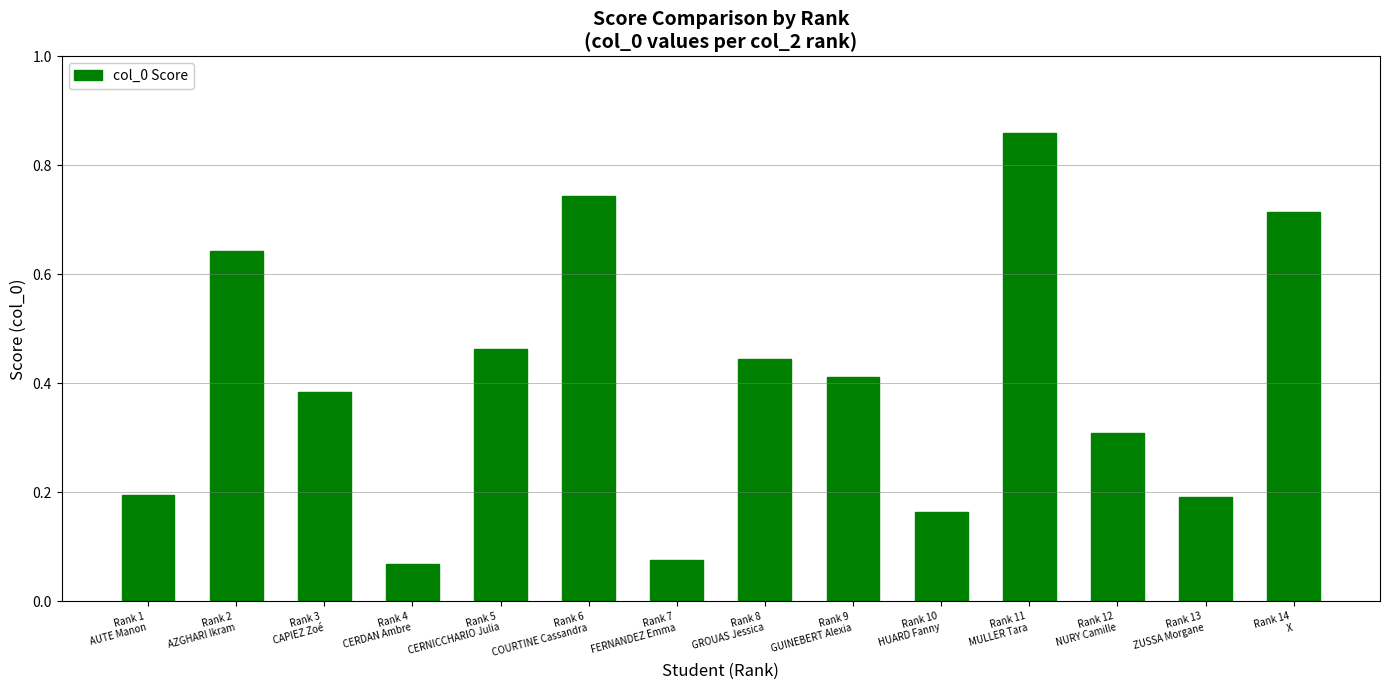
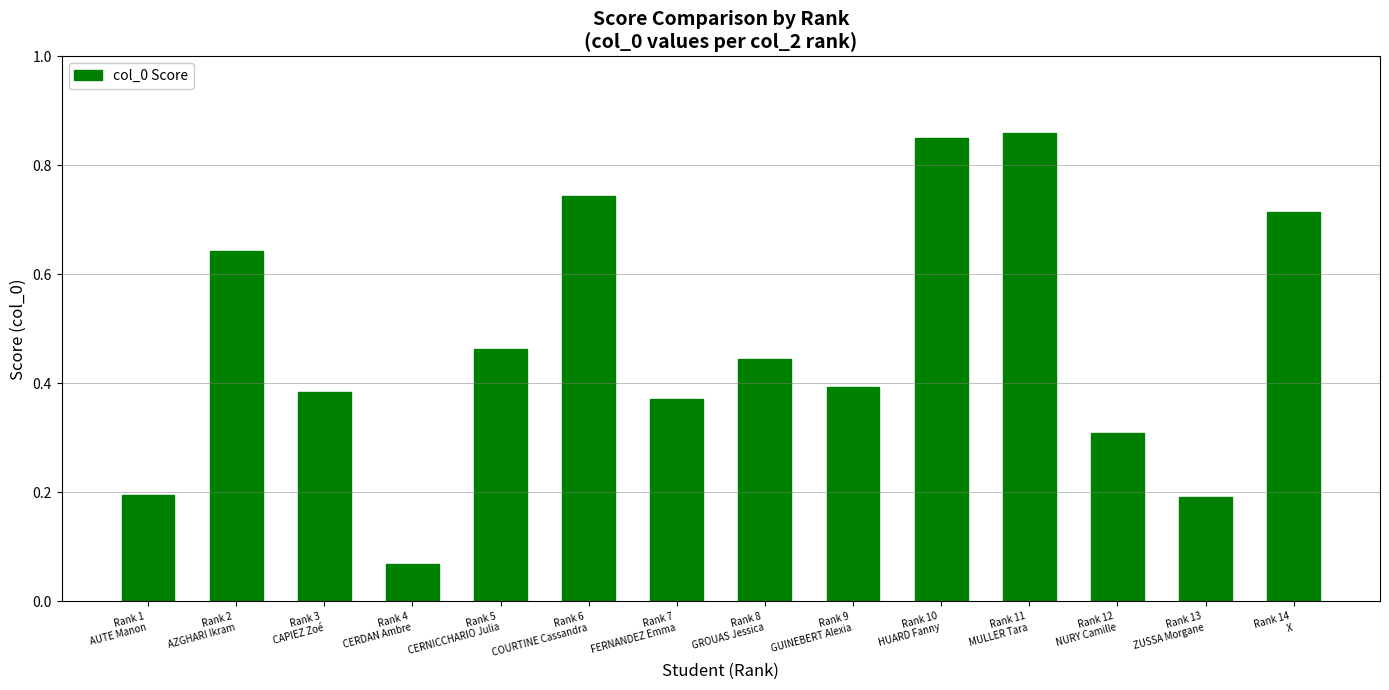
Rank 7 FERNANDEZ Emma: 0.08 -> 0.37
Rank 9 GUINEBERT Alexia: 0.41 -> 0.39
Rank 10 HUARD Fanny: 0.16 -> 0.85
